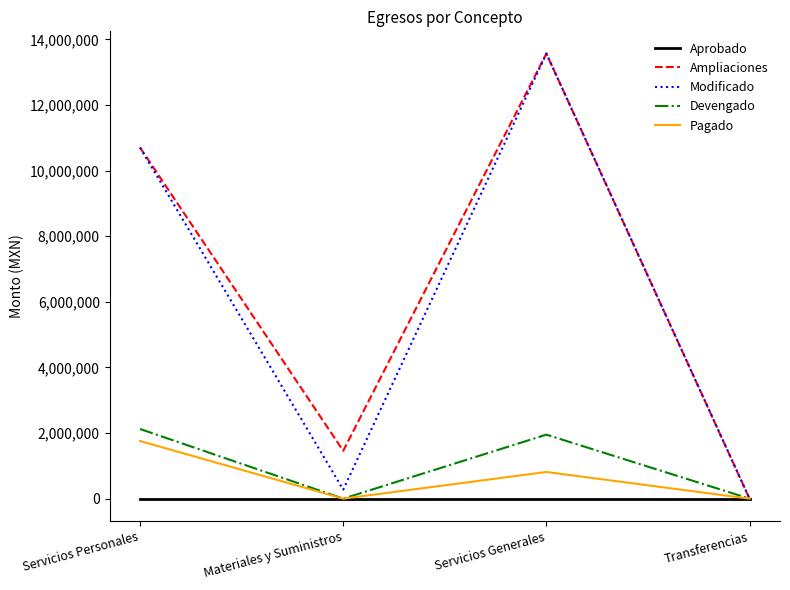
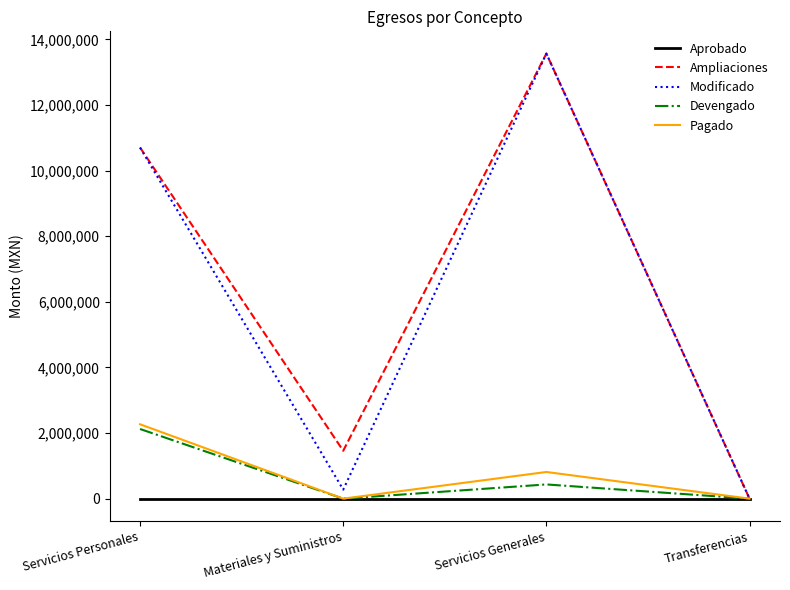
Pagado, Servicios Personales: 1,800,000 -> 2,300,000
Devengado, Servicios Generales: 2,000,000 -> 400,000
